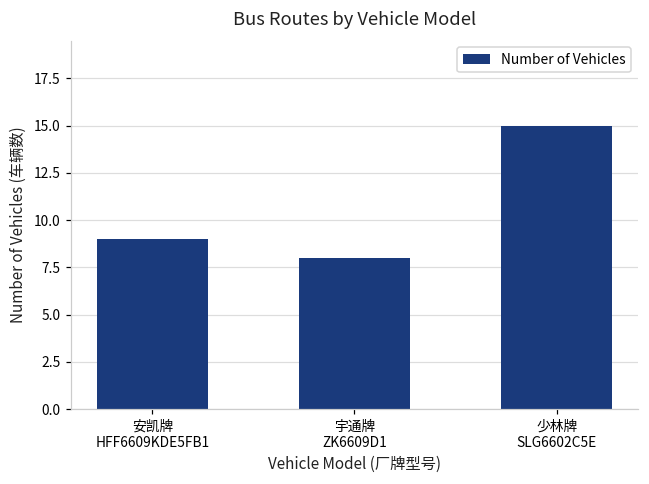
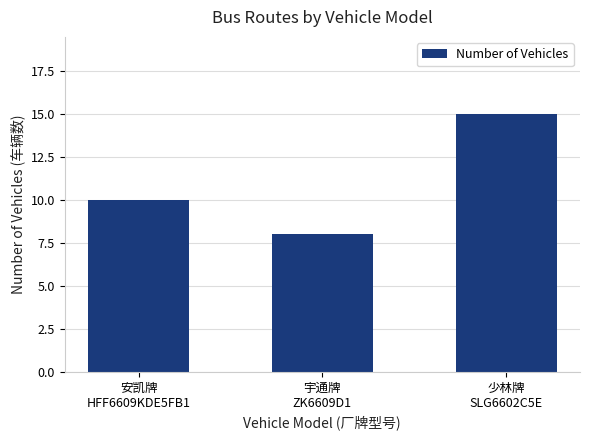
安凯牌 HFF6609KDE5FB1: 9 -> 10
